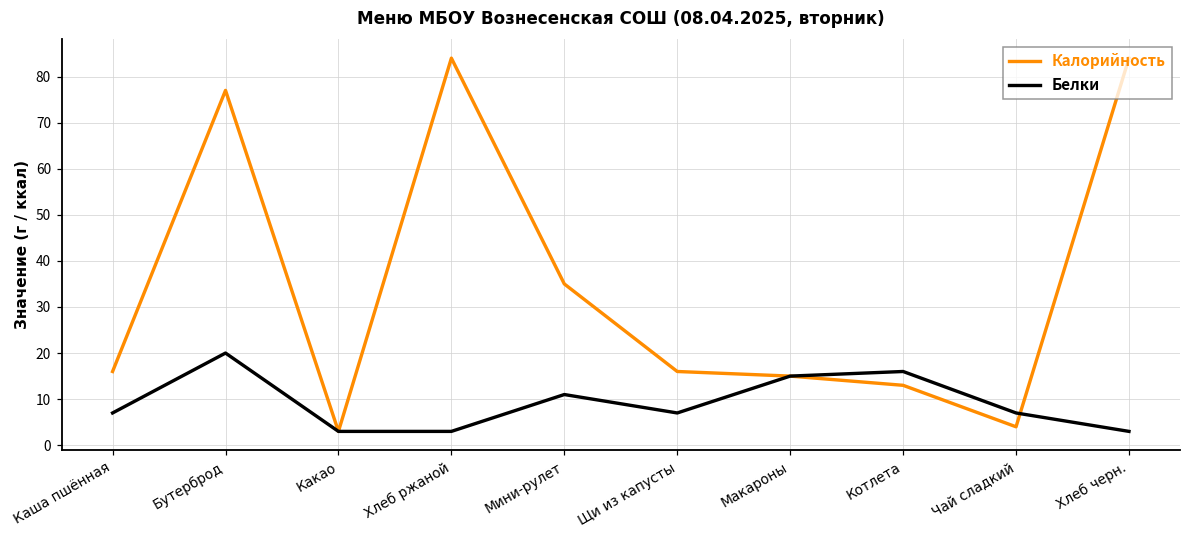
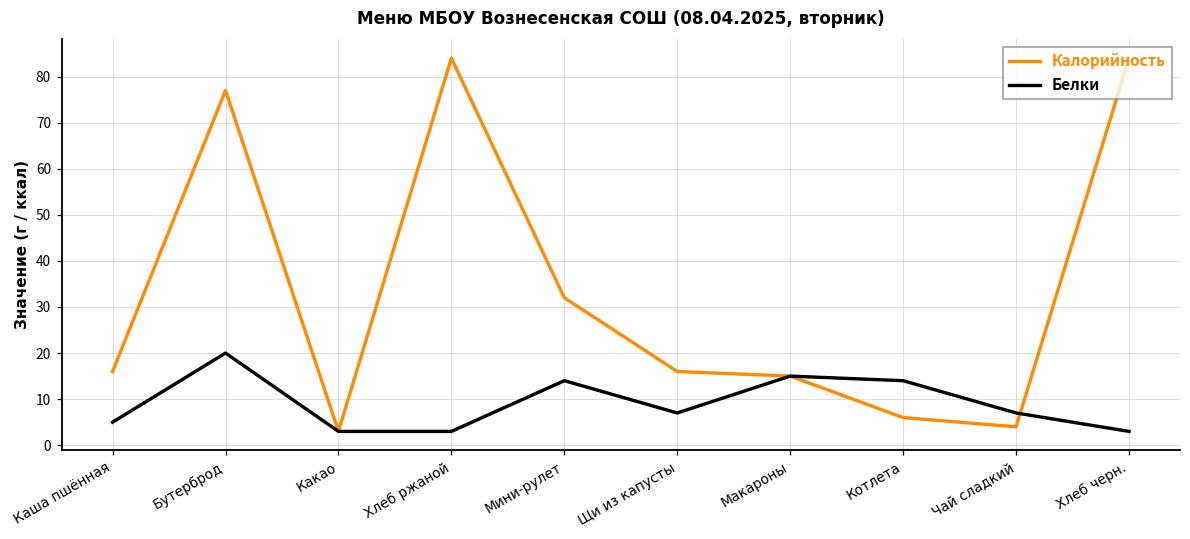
Белки, Каша пшённая: 7 -> 5
Калорийность, Мини-рулет: 35 -> 32
Белки, Мини-рулет: 11 -> 14
Калорийность, Котлета: 13 -> 6
Белки, Котлета: 16 -> 14
